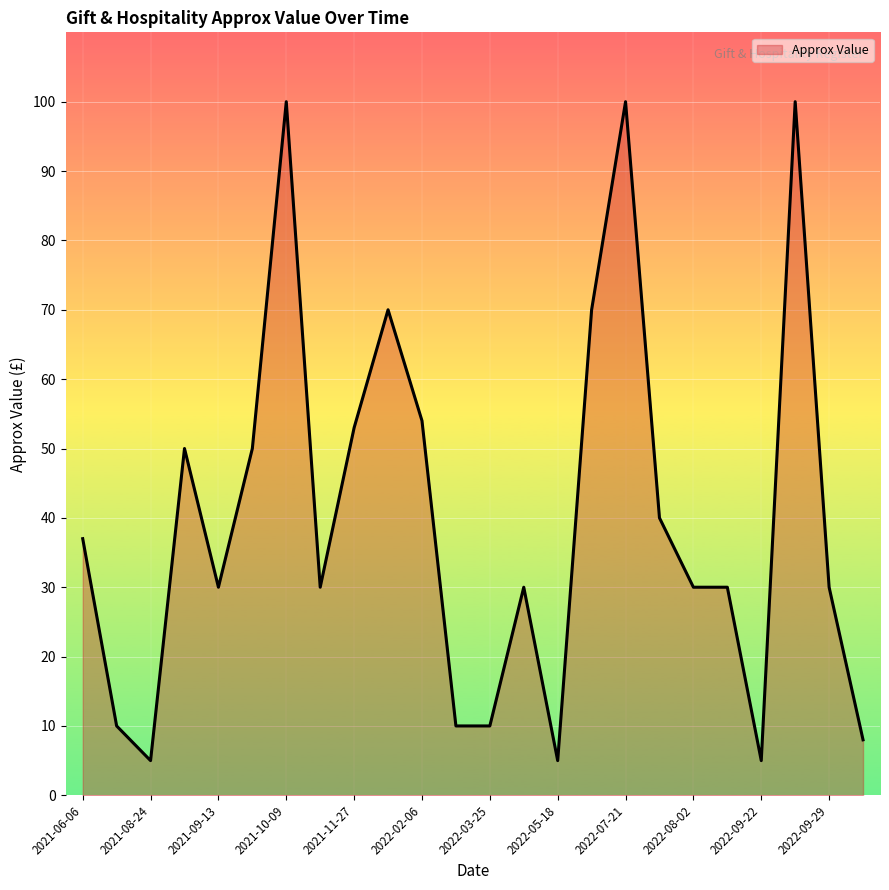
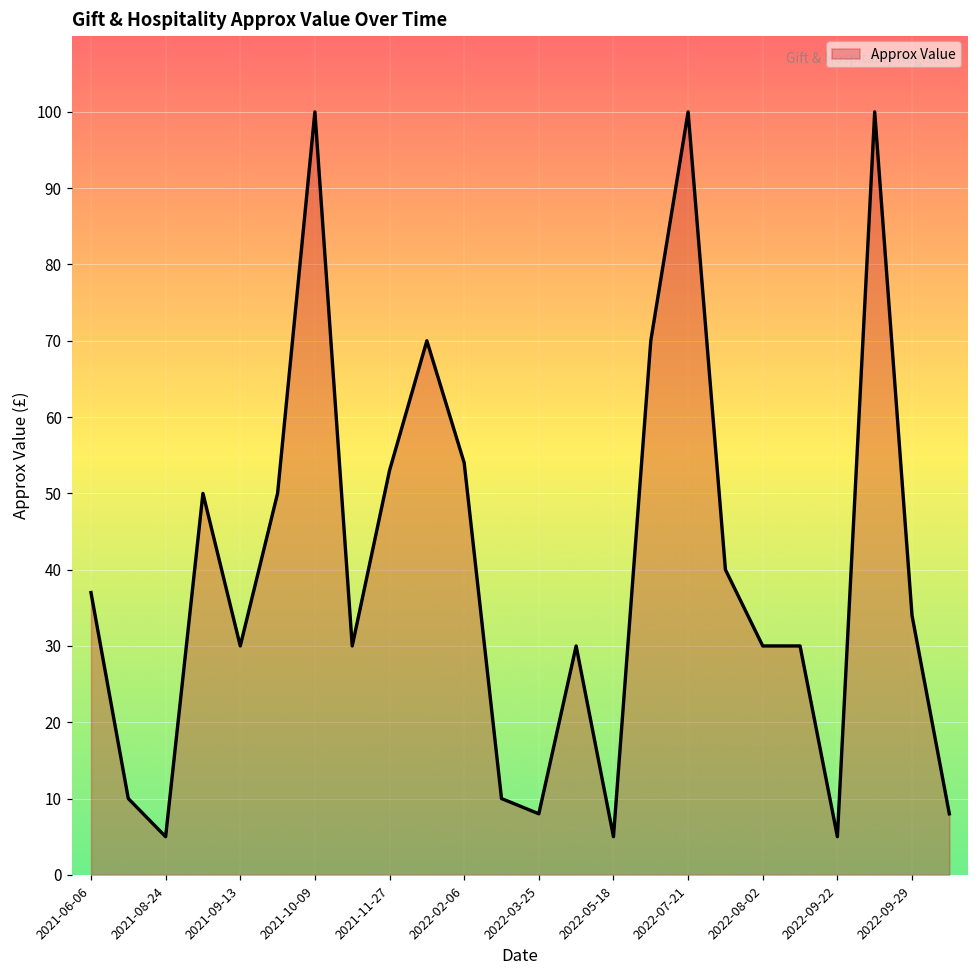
2022-03-25: 10 -> 8
2022-09-29: 30 -> 34
